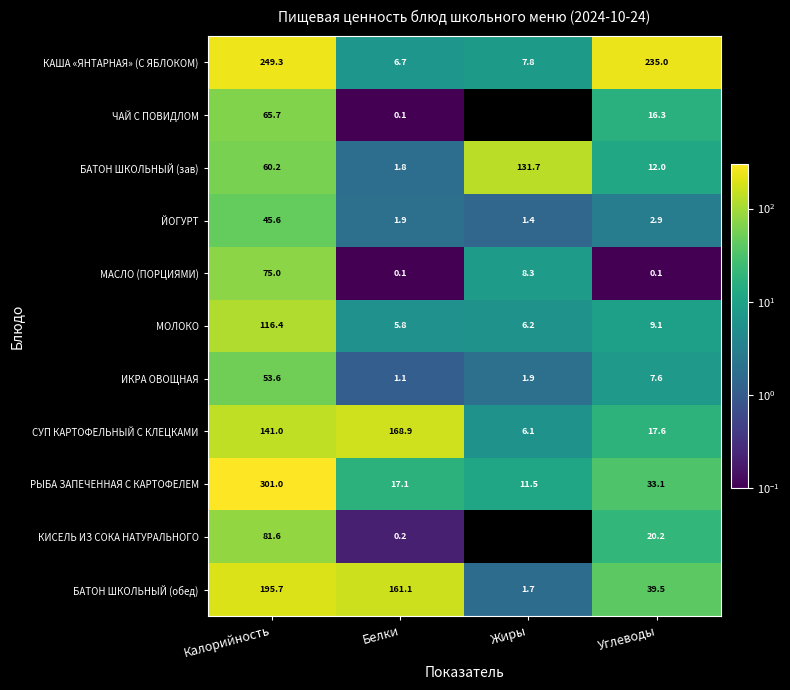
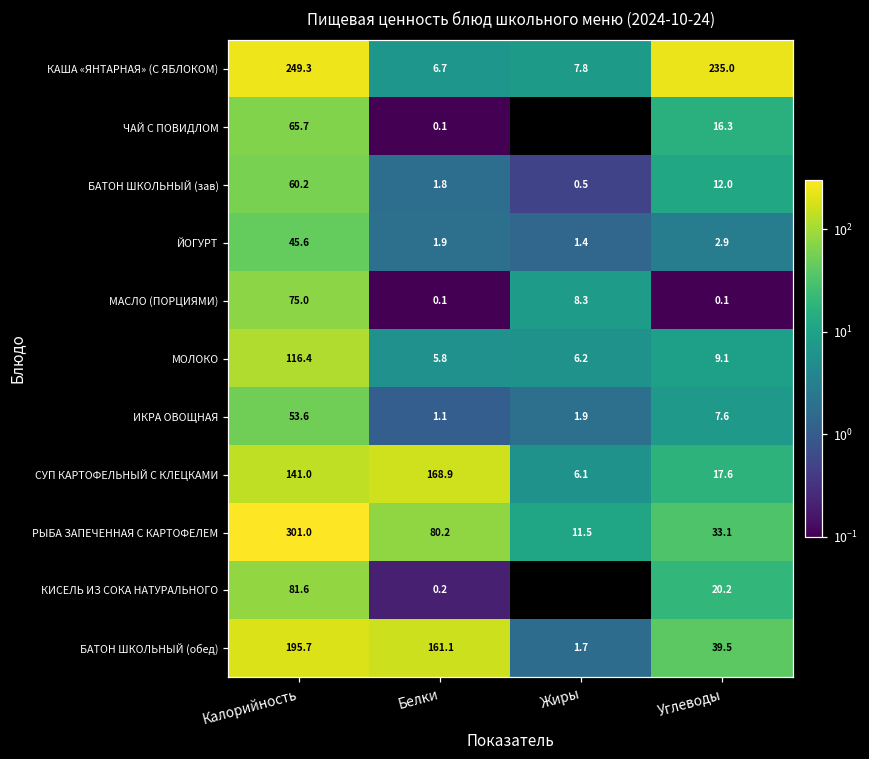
БАТОН ШКОЛЬНЫЙ (зав), Жиры: 131.7 -> 0.5
РЫБА ЗАПЕЧЕННАЯ С КАРТОФЕЛЕМ, Белки: 17.1 -> 80.2
